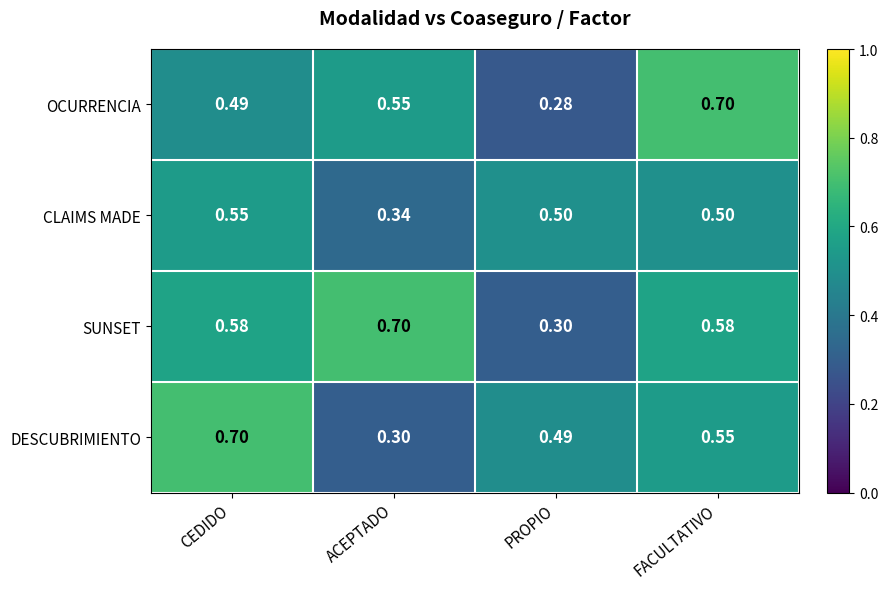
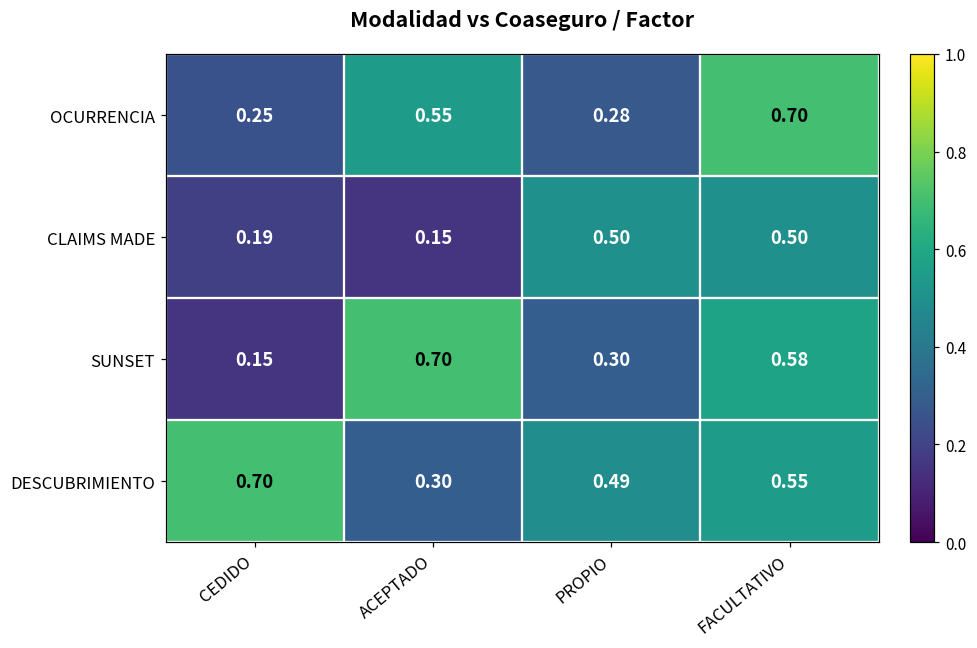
OCURRENCIA, CEDIDO: 0.49 -> 0.25
CLAIMS MADE, CEDIDO: 0.55 -> 0.19
CLAIMS MADE, ACEPTADO: 0.34 -> 0.15
SUNSET, CEDIDO: 0.58 -> 0.15
